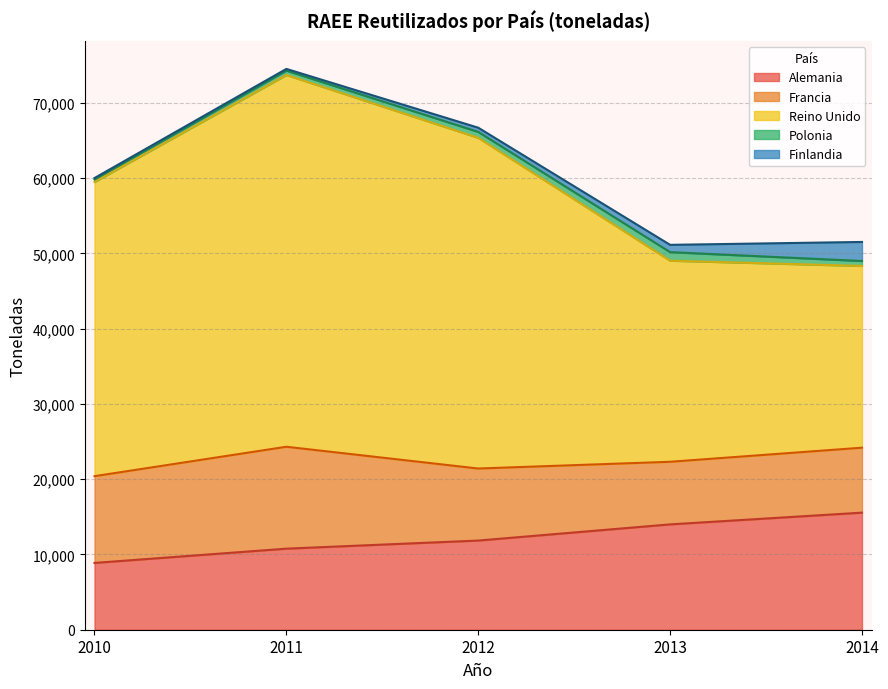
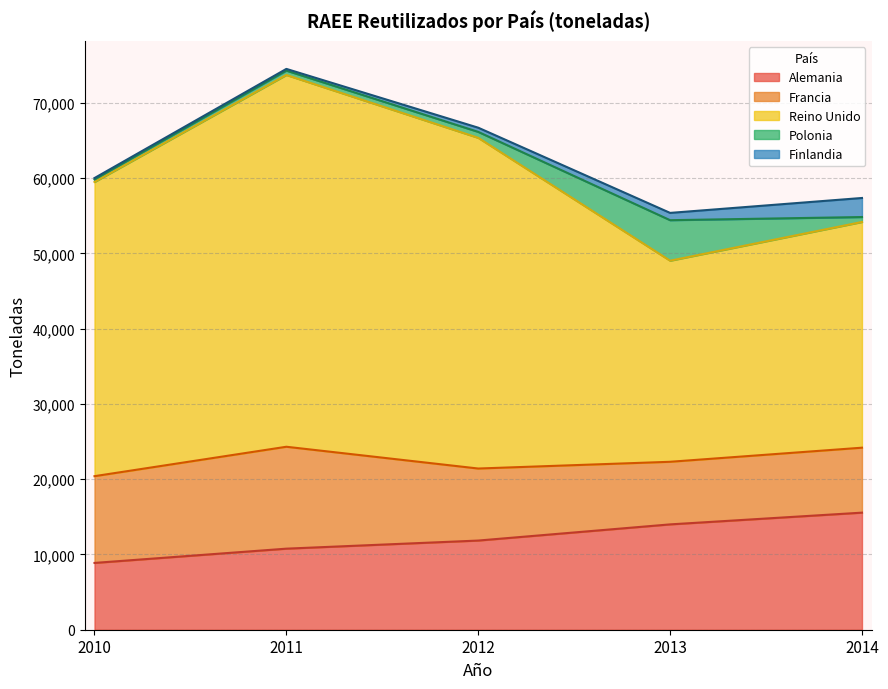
Polonia, 2013: 1,000 -> 5,000
Reino Unido, 2014: 24,000 -> 30,000
